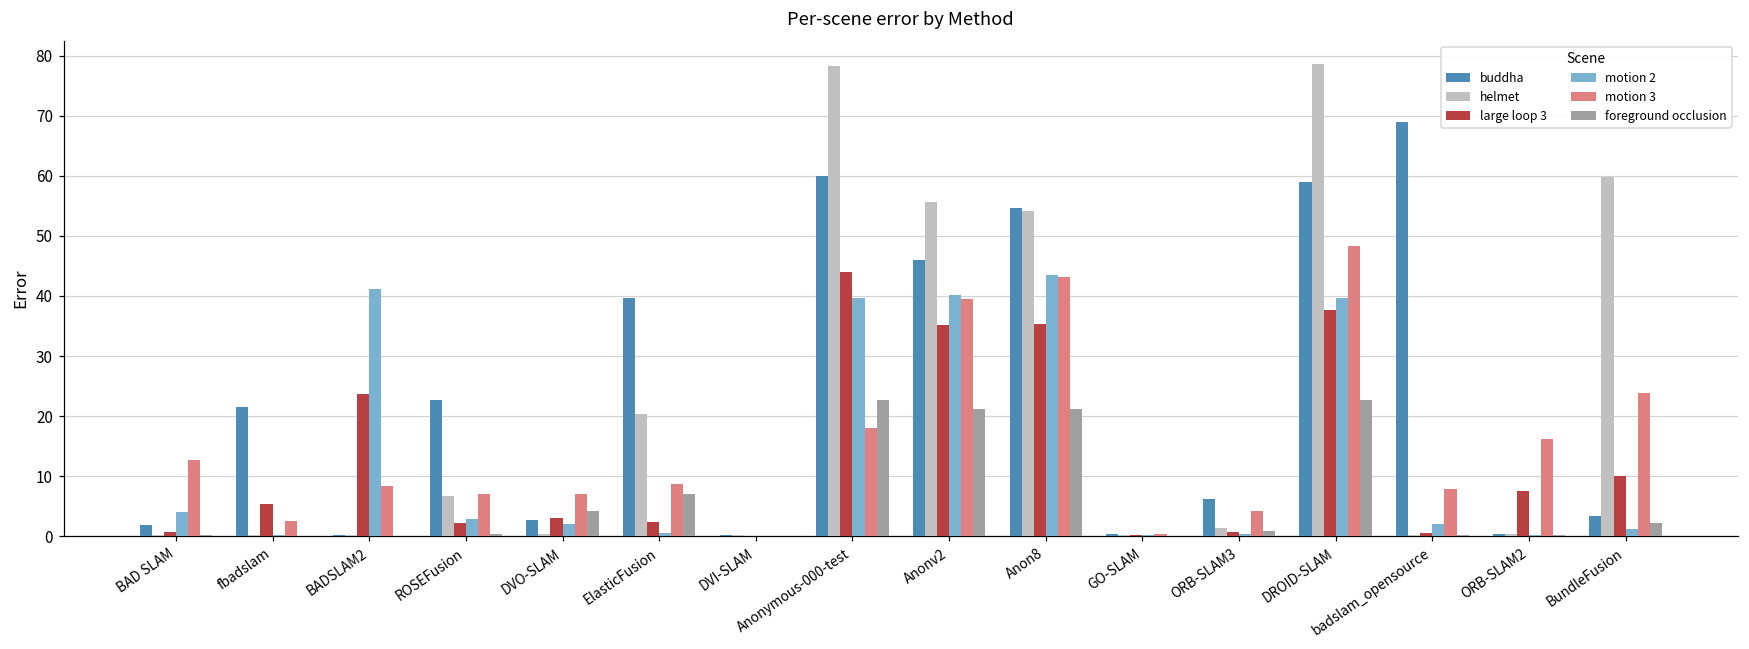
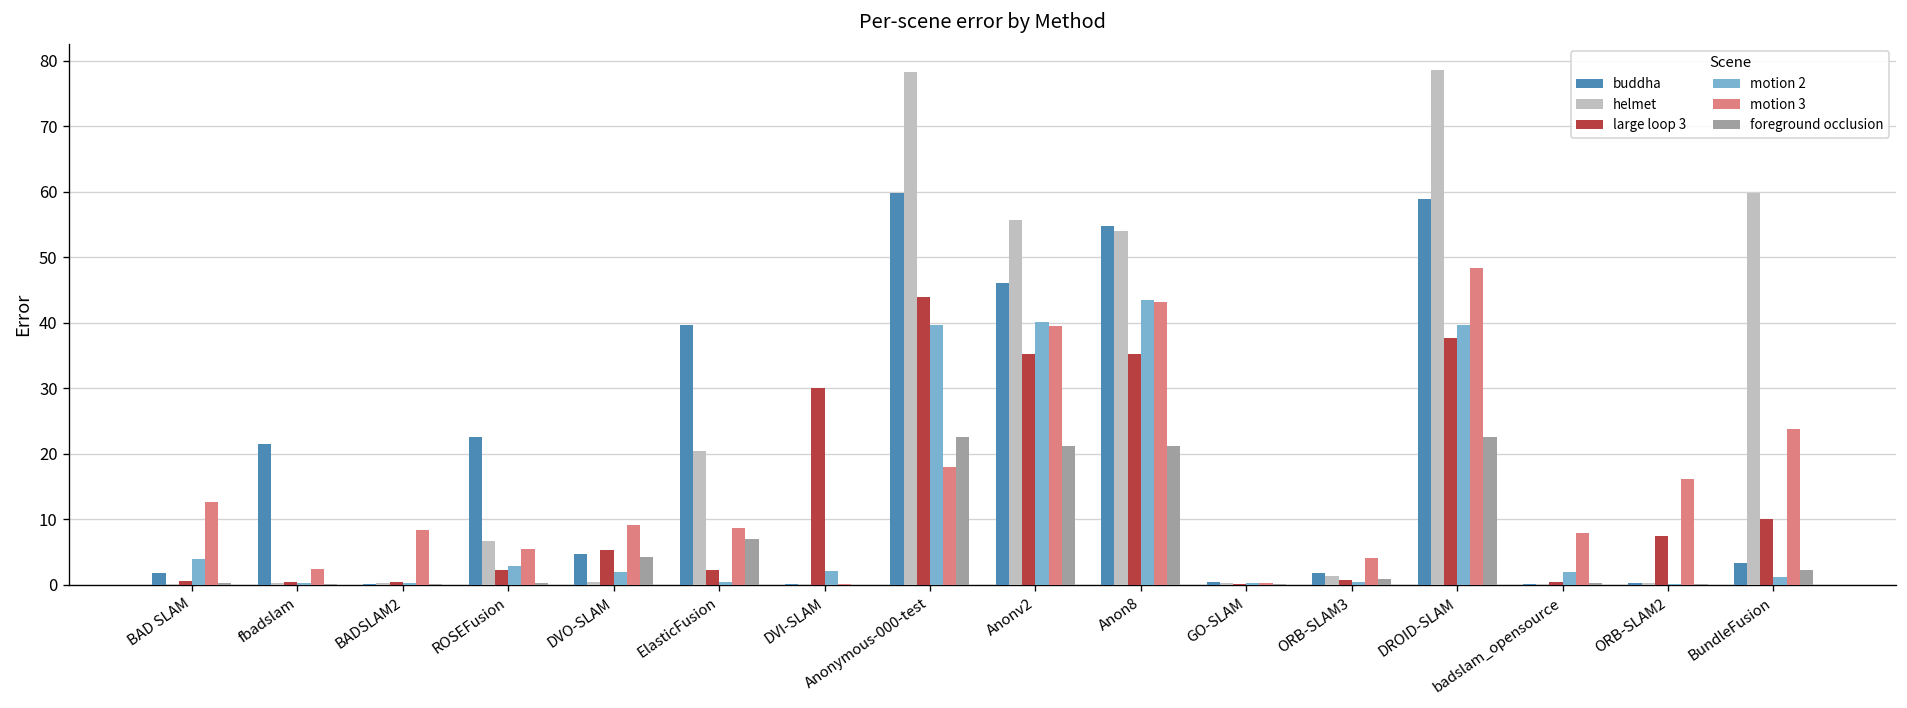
large loop 3, fbadslam: 5 -> 0
large loop 3, BADSLAM2: 24 -> 0
motion 2, BADSLAM2: 41 -> 0
motion 3, ROSEFusion: 7 -> 5
buddha, DVO-SLAM: 3 -> 5
large loop 3, DVO-SLAM: 3 -> 5
motion 3, DVO-SLAM: 7 -> 9
large loop 3, DVI-SLAM: 0 -> 30
motion 2, DVI-SLAM: 0 -> 2
buddha, ORB-SLAM3: 6 -> 2
buddha, badslam_opensource: 69 -> 0
